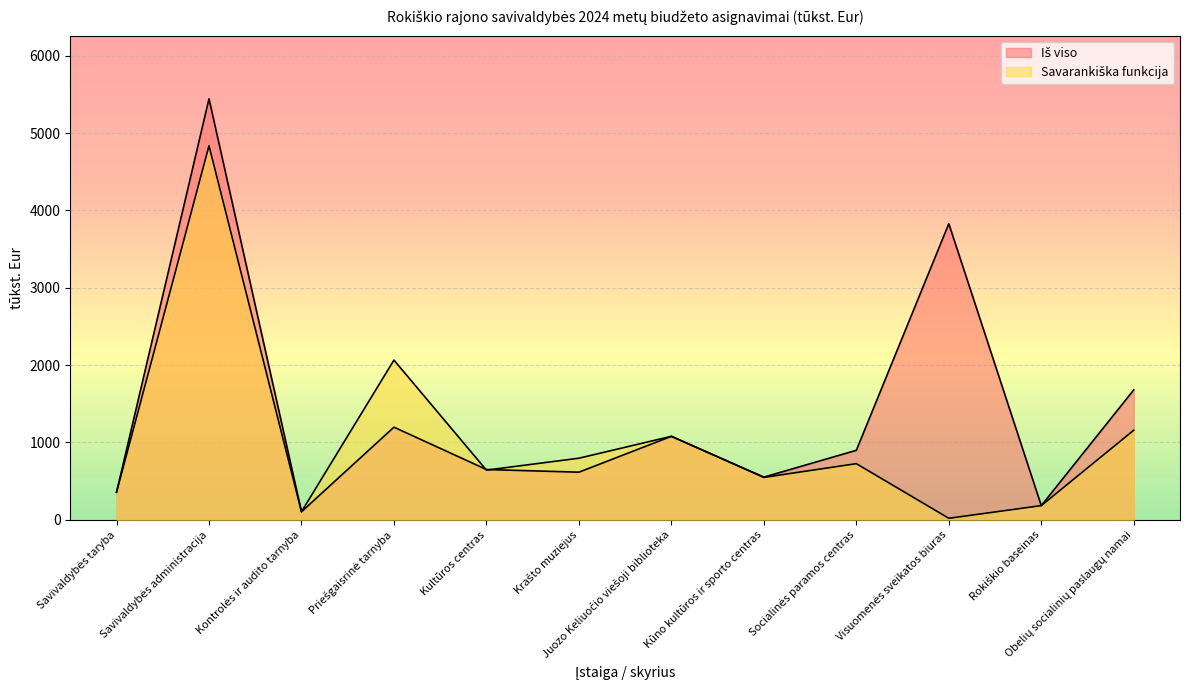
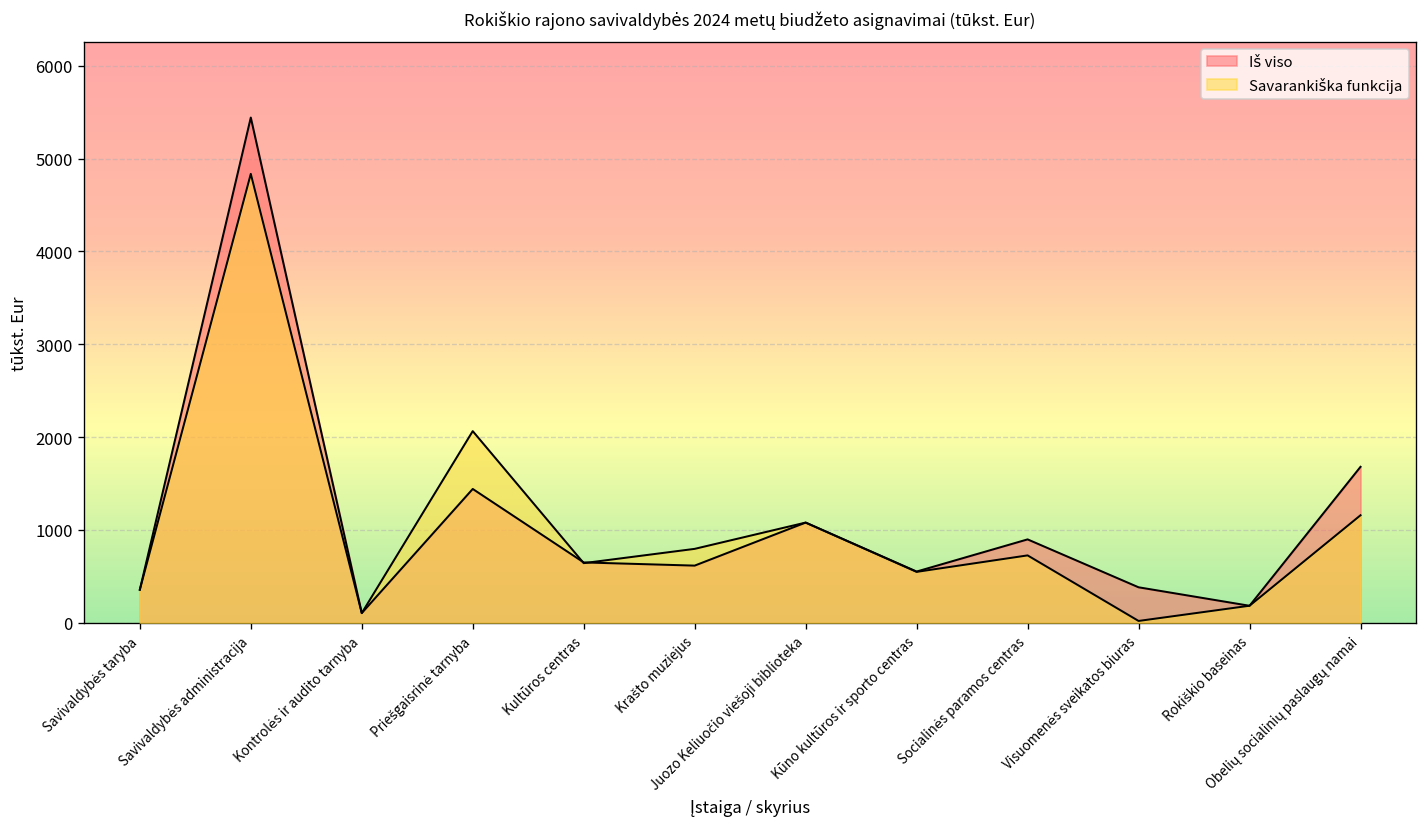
Iš viso, Priešgaisrinė tarnyba: 1200 -> 1400
Iš viso, Visuomenės sveikatos biuras: 3800 -> 400
